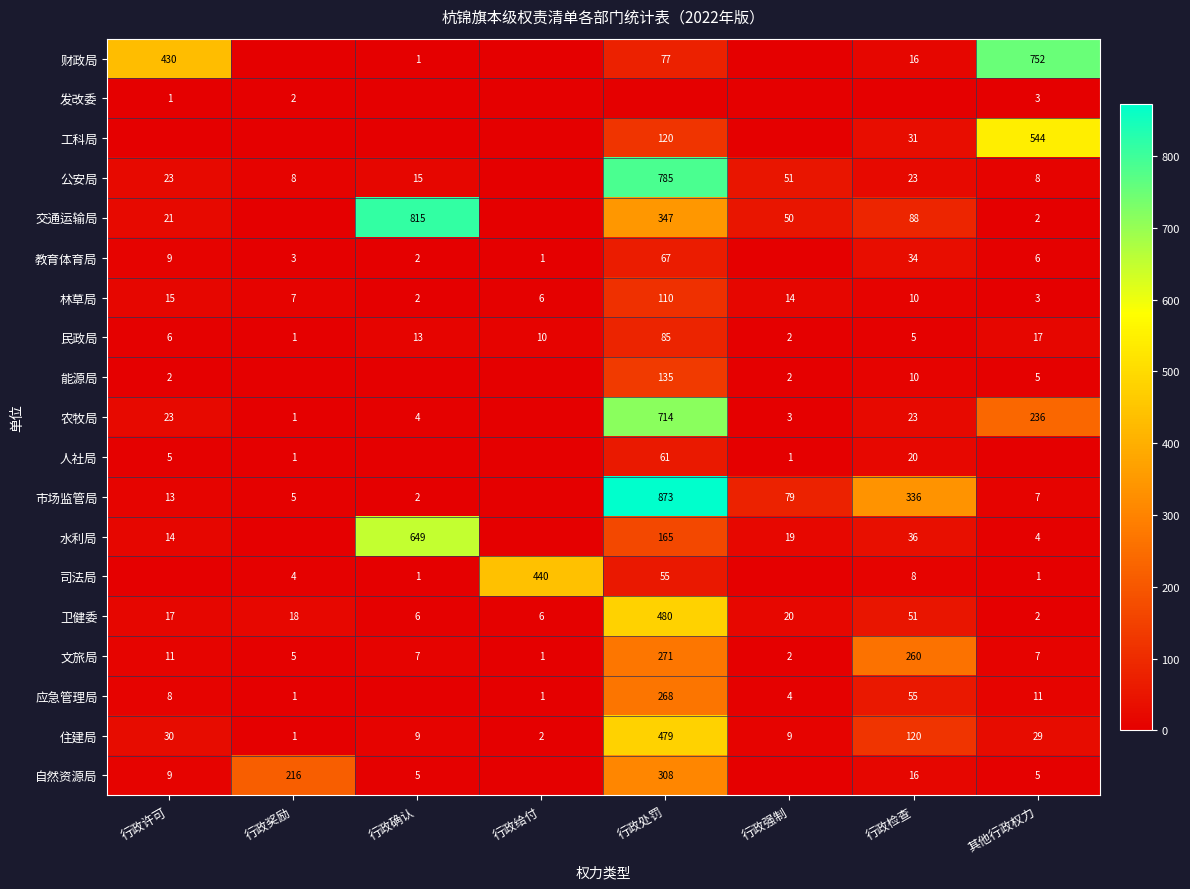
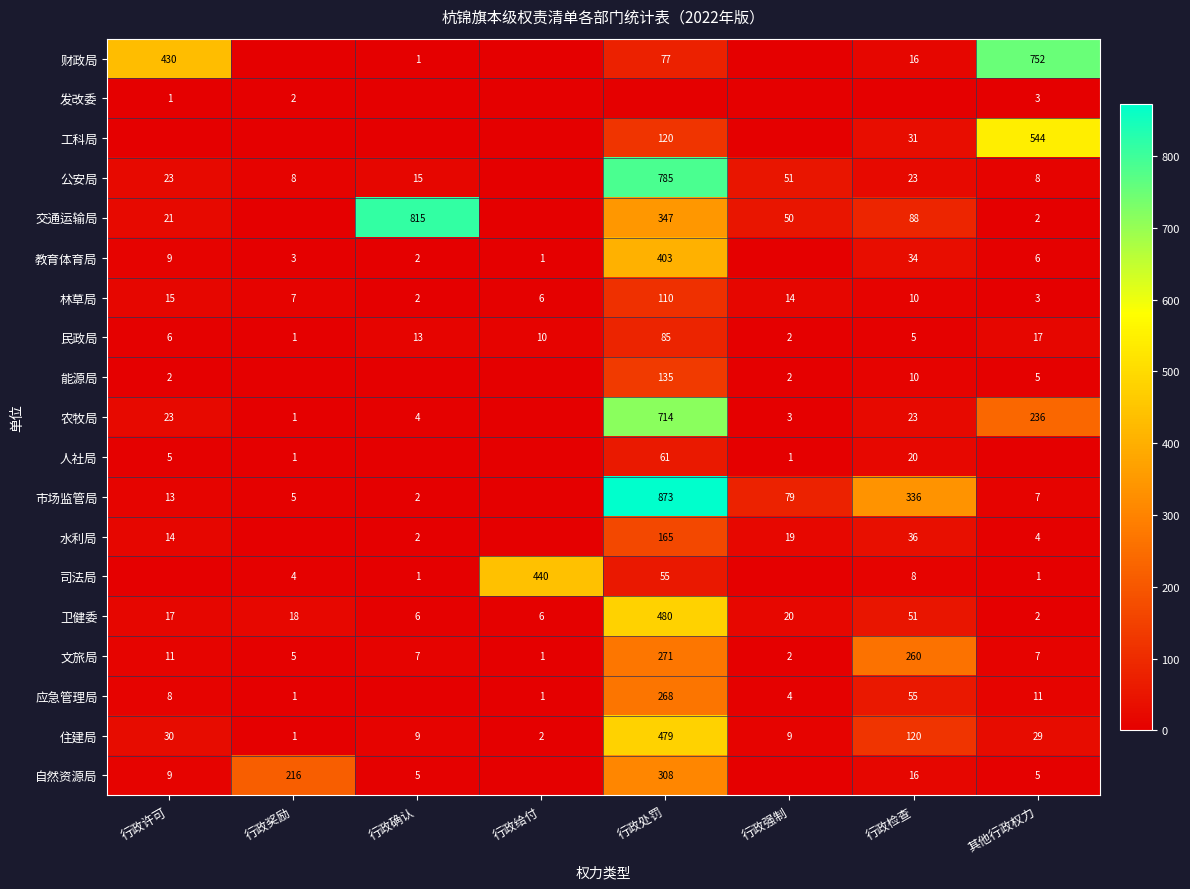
教育体育局, 行政处罚: 67 -> 403
水利局, 行政确认: 649 -> 2
